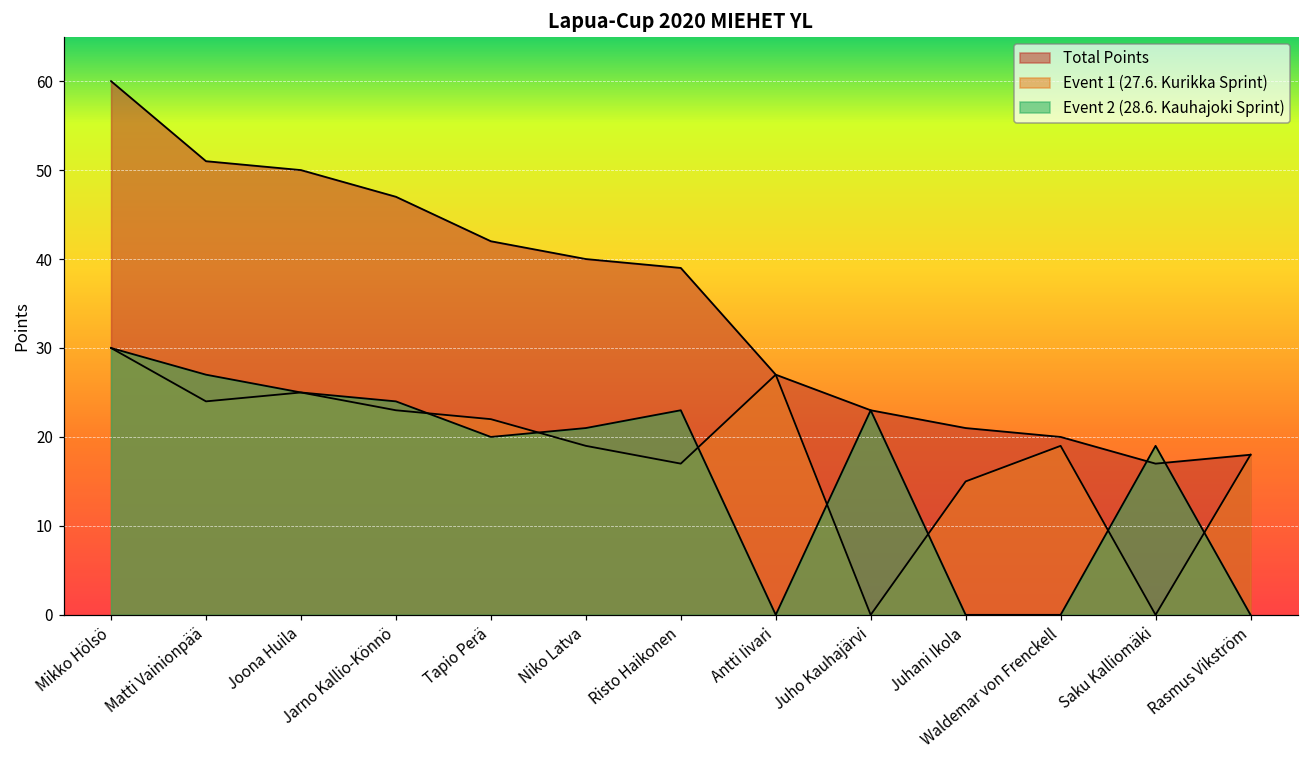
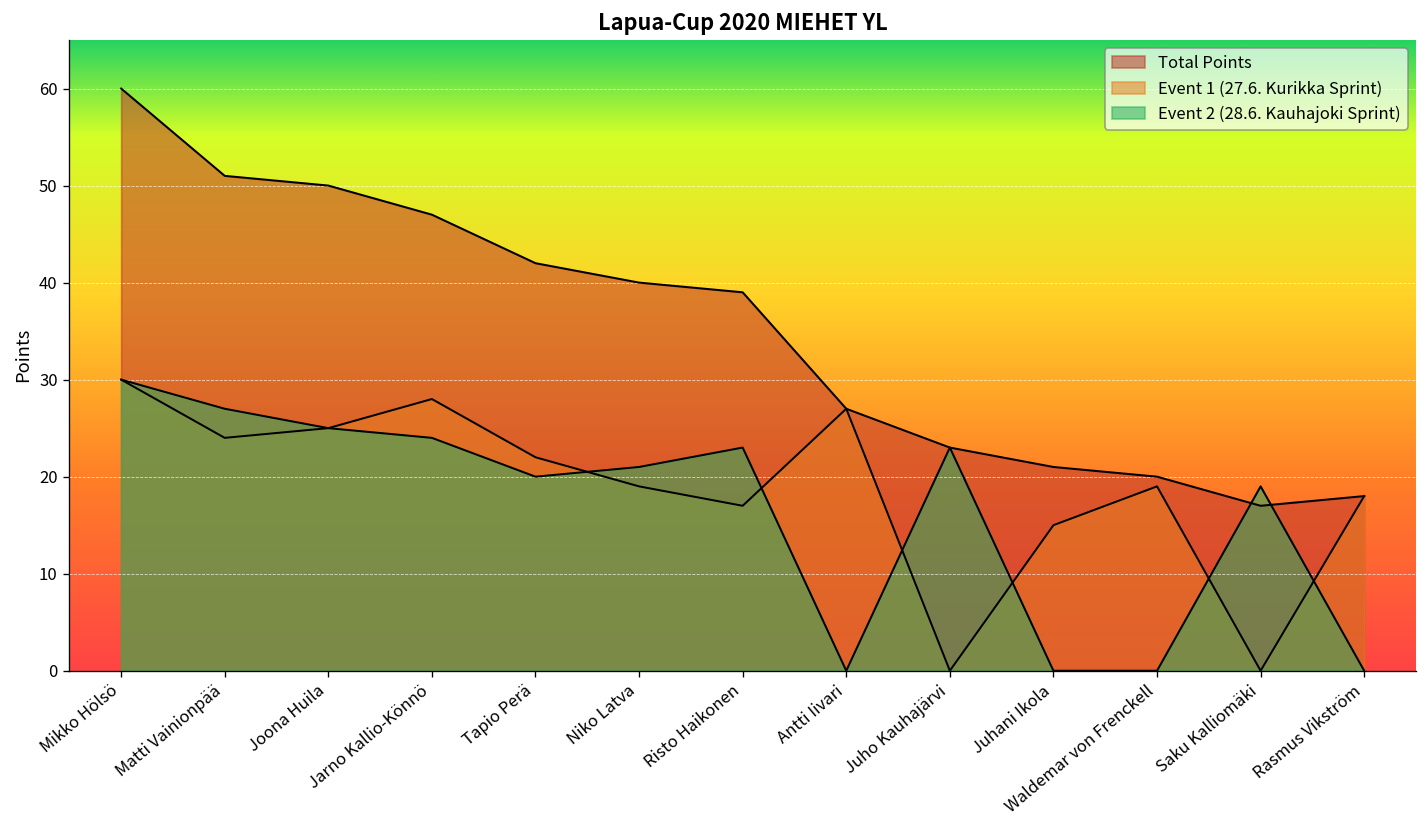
Event 1 (27.6. Kurikka Sprint), Jarno Kallio-Könnö: 23 -> 28
